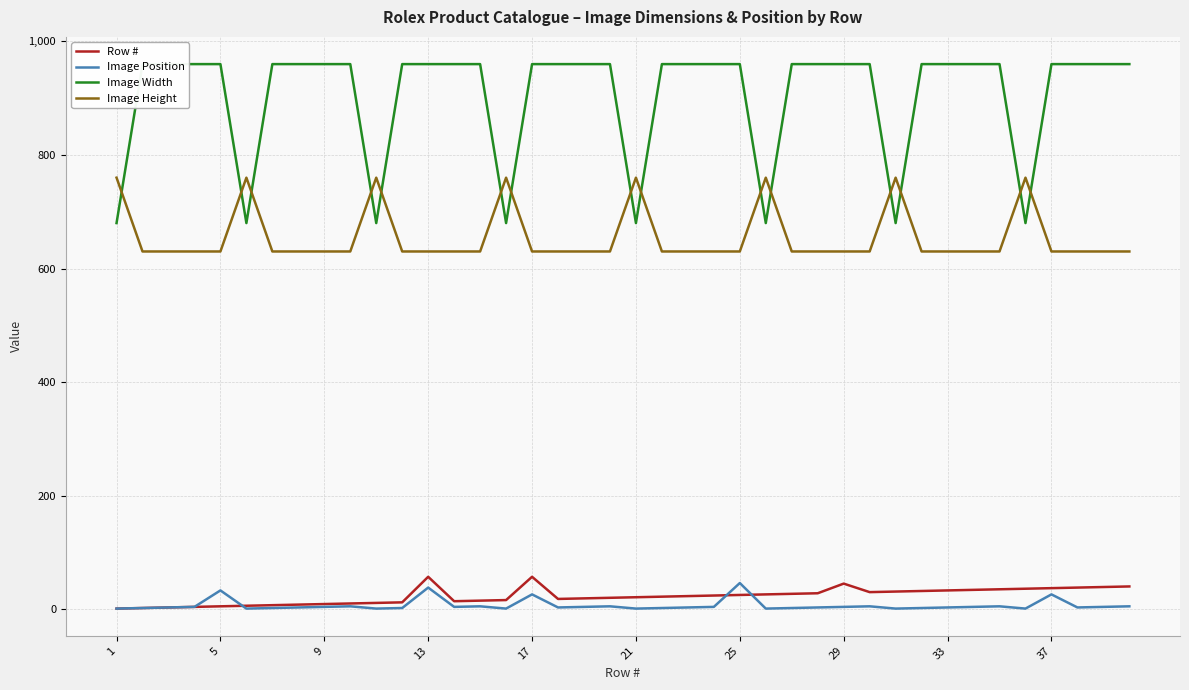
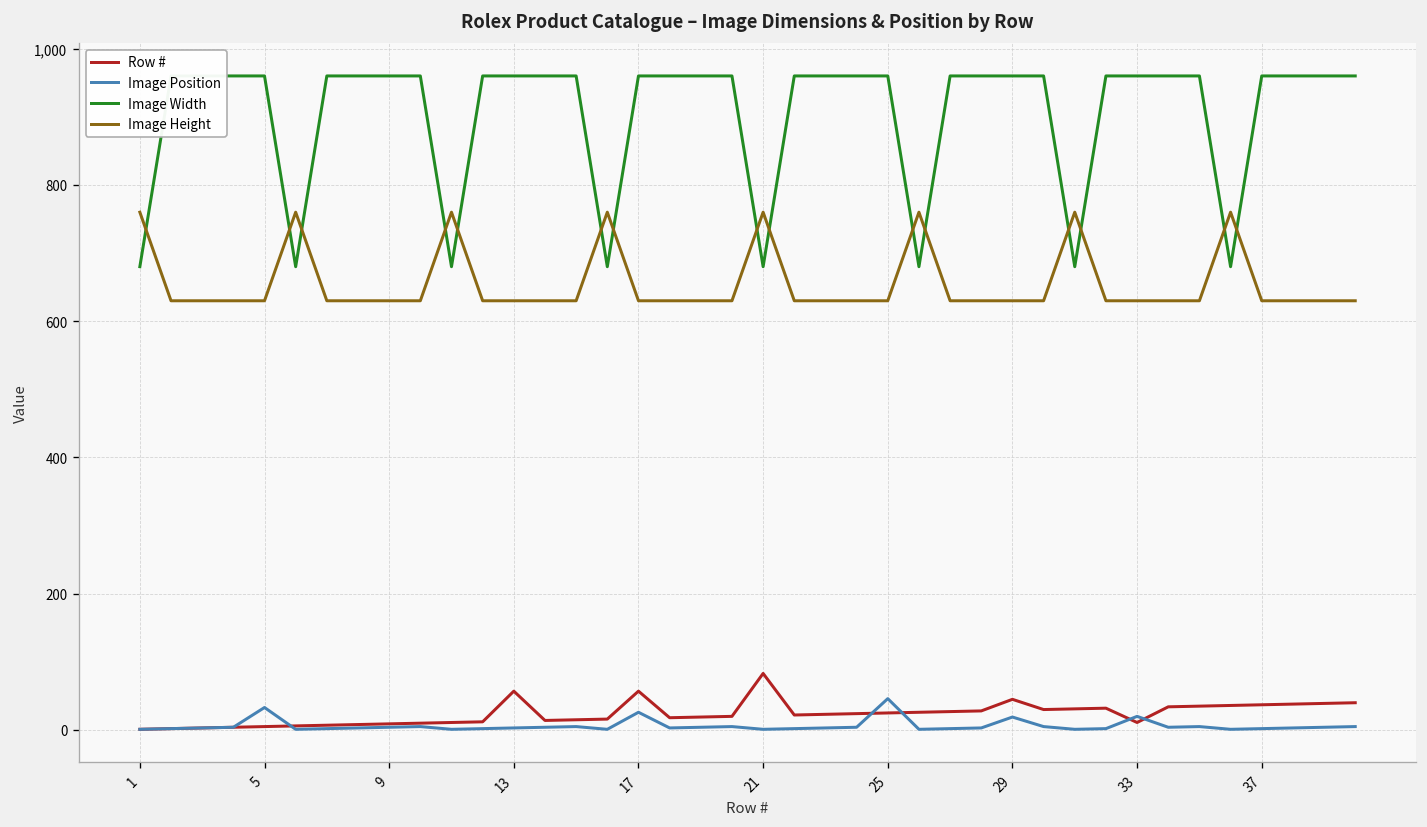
Image Position, 13: 40 -> 0
Row #, 21: 20 -> 80
Image Position, 29: 0 -> 20
Row #, 33: 30 -> 10
Image Position, 33: 0 -> 20
Image Position, 37: 30 -> 0
